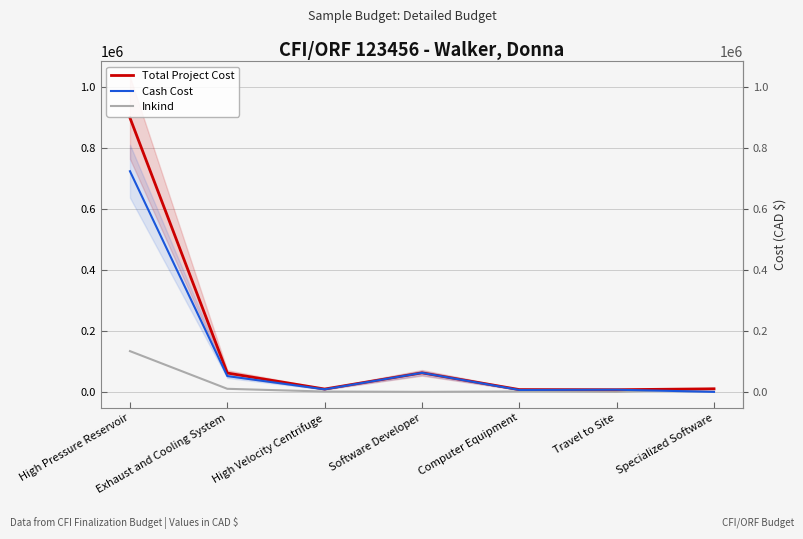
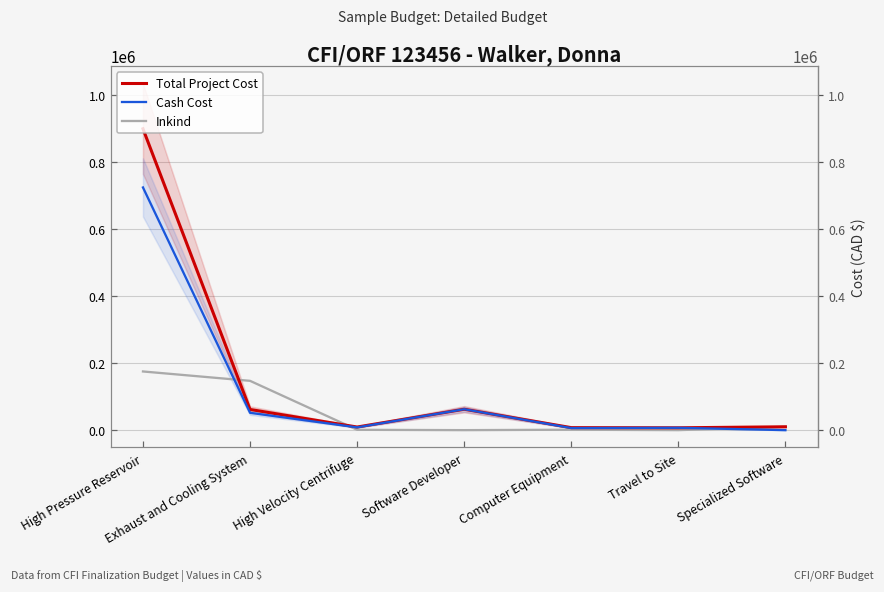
Inkind, High Pressure Reservoir: 130000 -> 180000
Inkind, Exhaust and Cooling System: 10000 -> 150000
